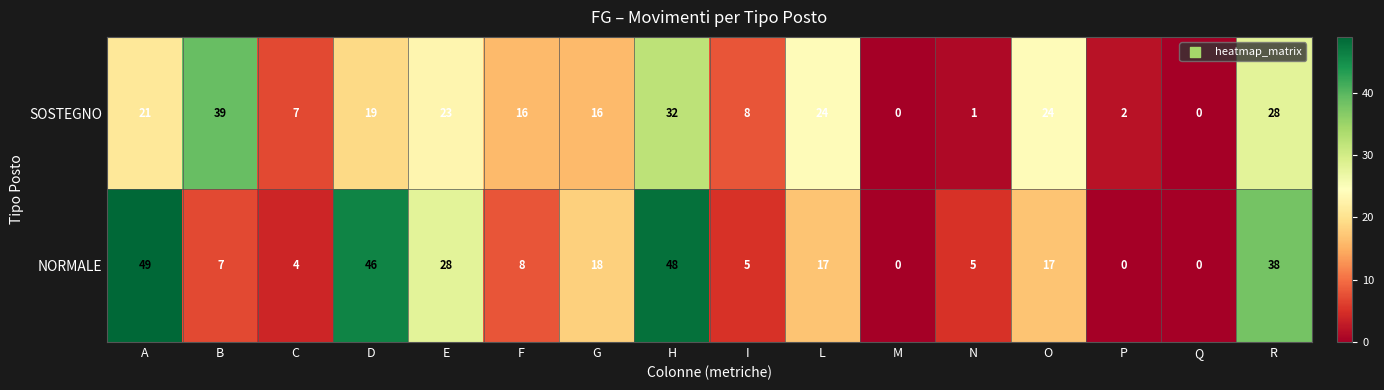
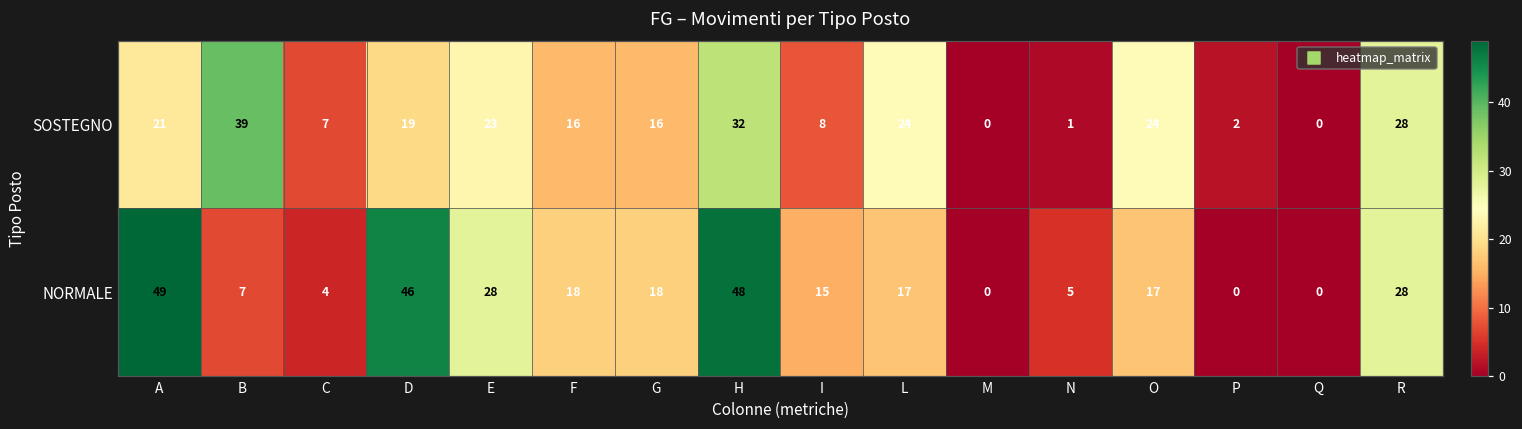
NORMALE, F: 8 -> 18
NORMALE, I: 5 -> 15
NORMALE, R: 38 -> 28
